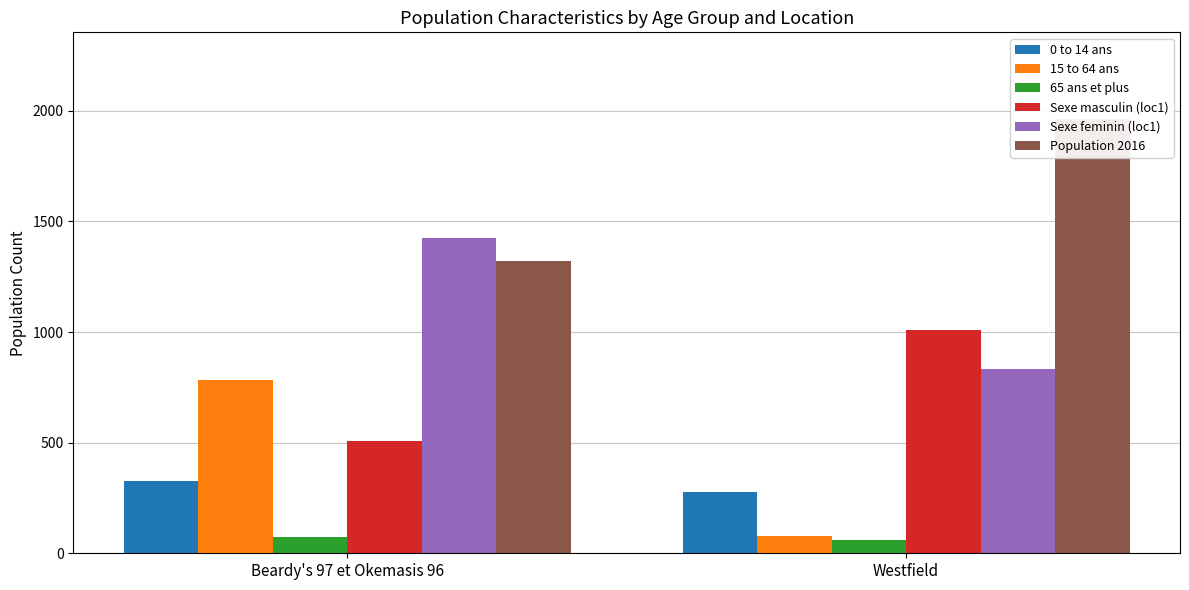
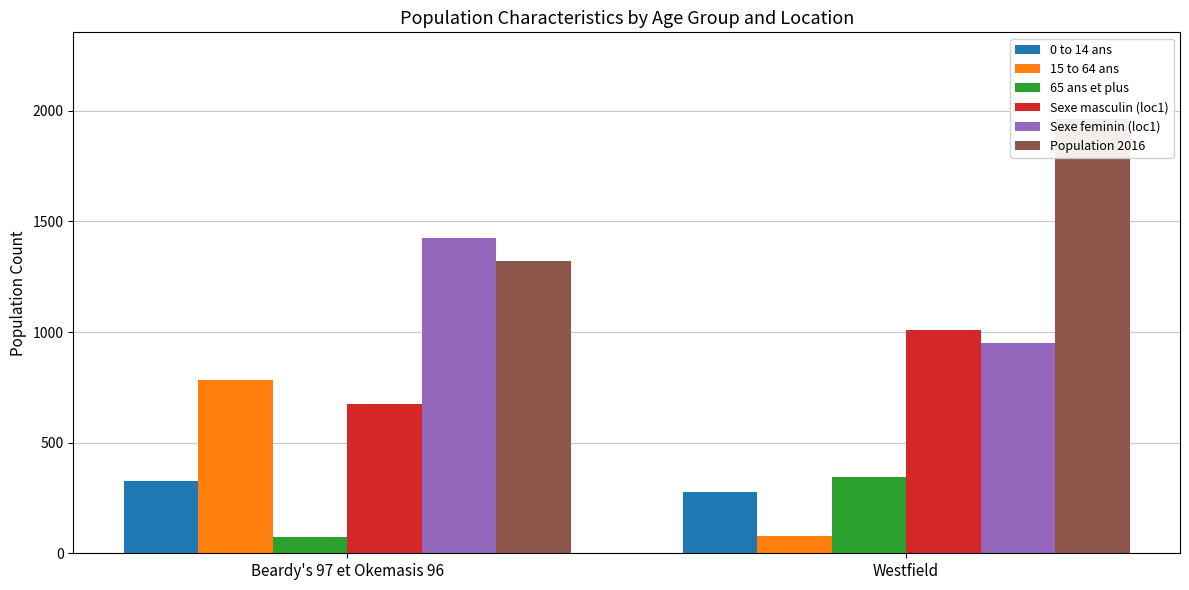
Sexe masculin (loc1), Beardy's 97 et Okemasis 96: 510 -> 680
65 ans et plus, Westfield: 60 -> 350
Sexe feminin (loc1), Westfield: 830 -> 950
